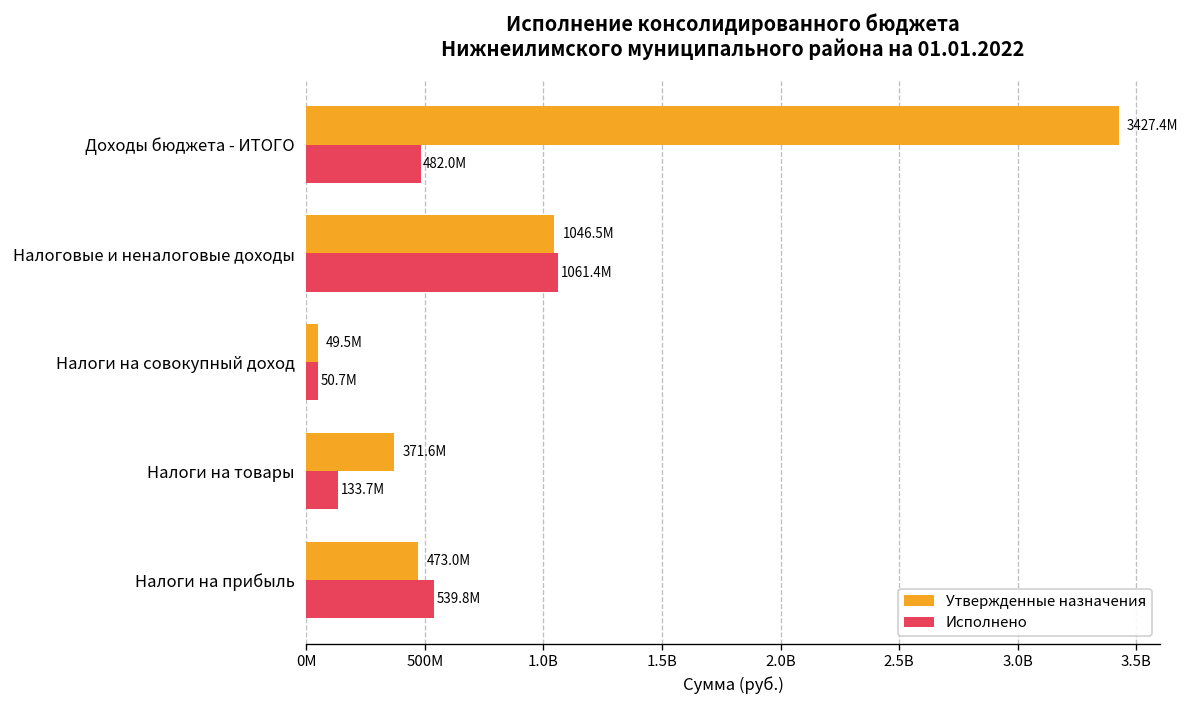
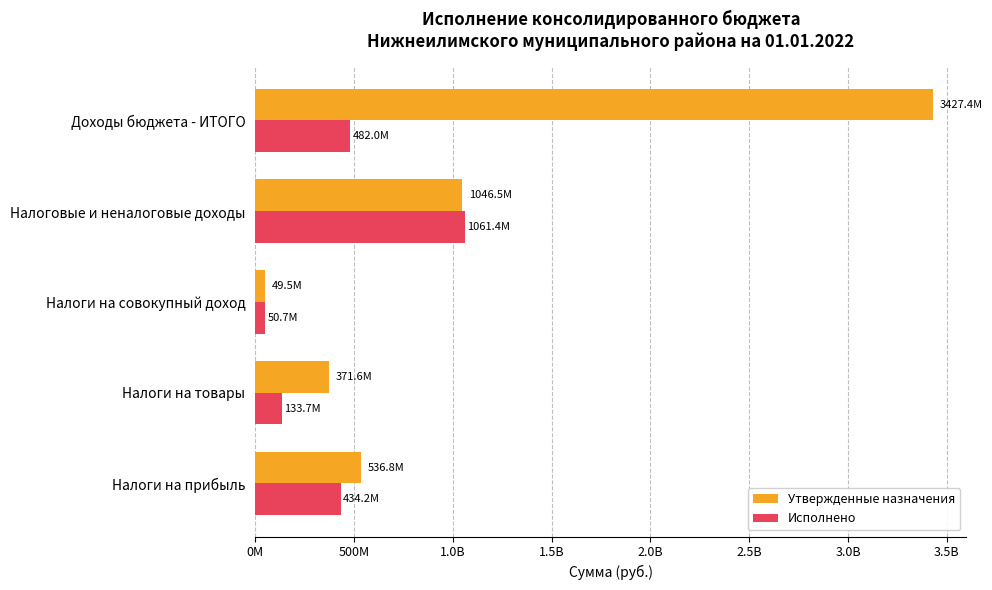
Утвержденные назначения, Налоги на прибыль: 473.0M -> 536.8M
Исполнено, Налоги на прибыль: 539.8M -> 434.2M
